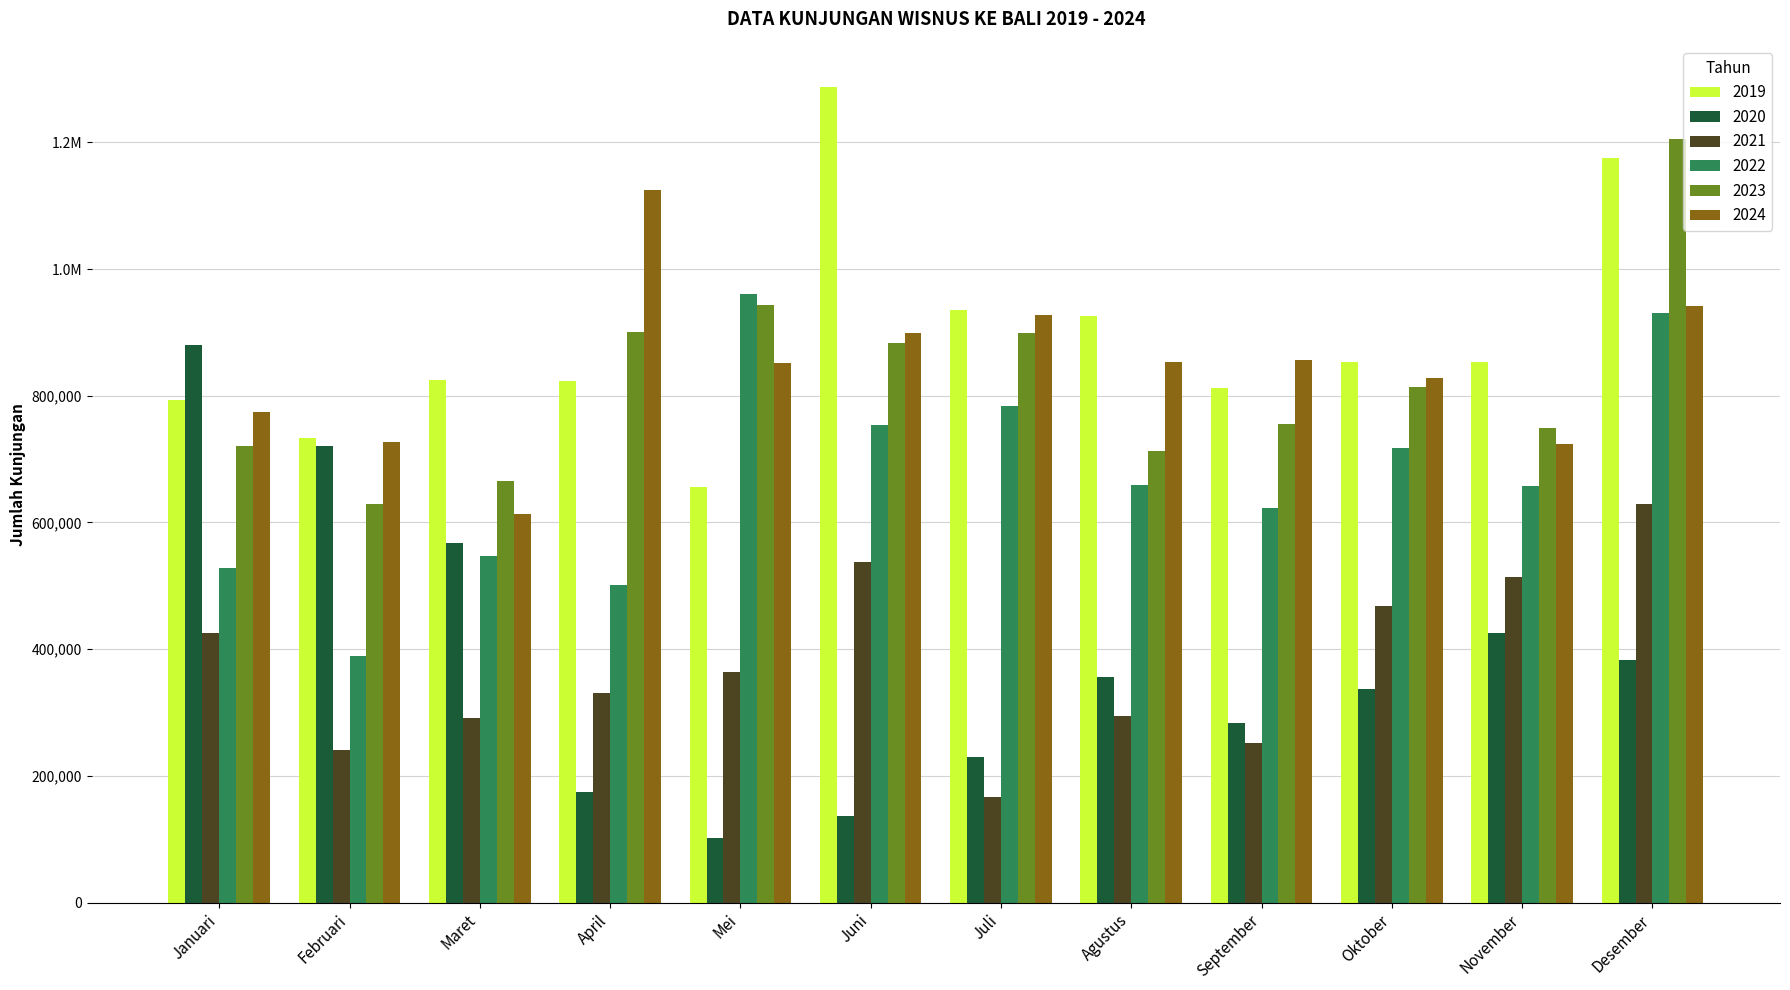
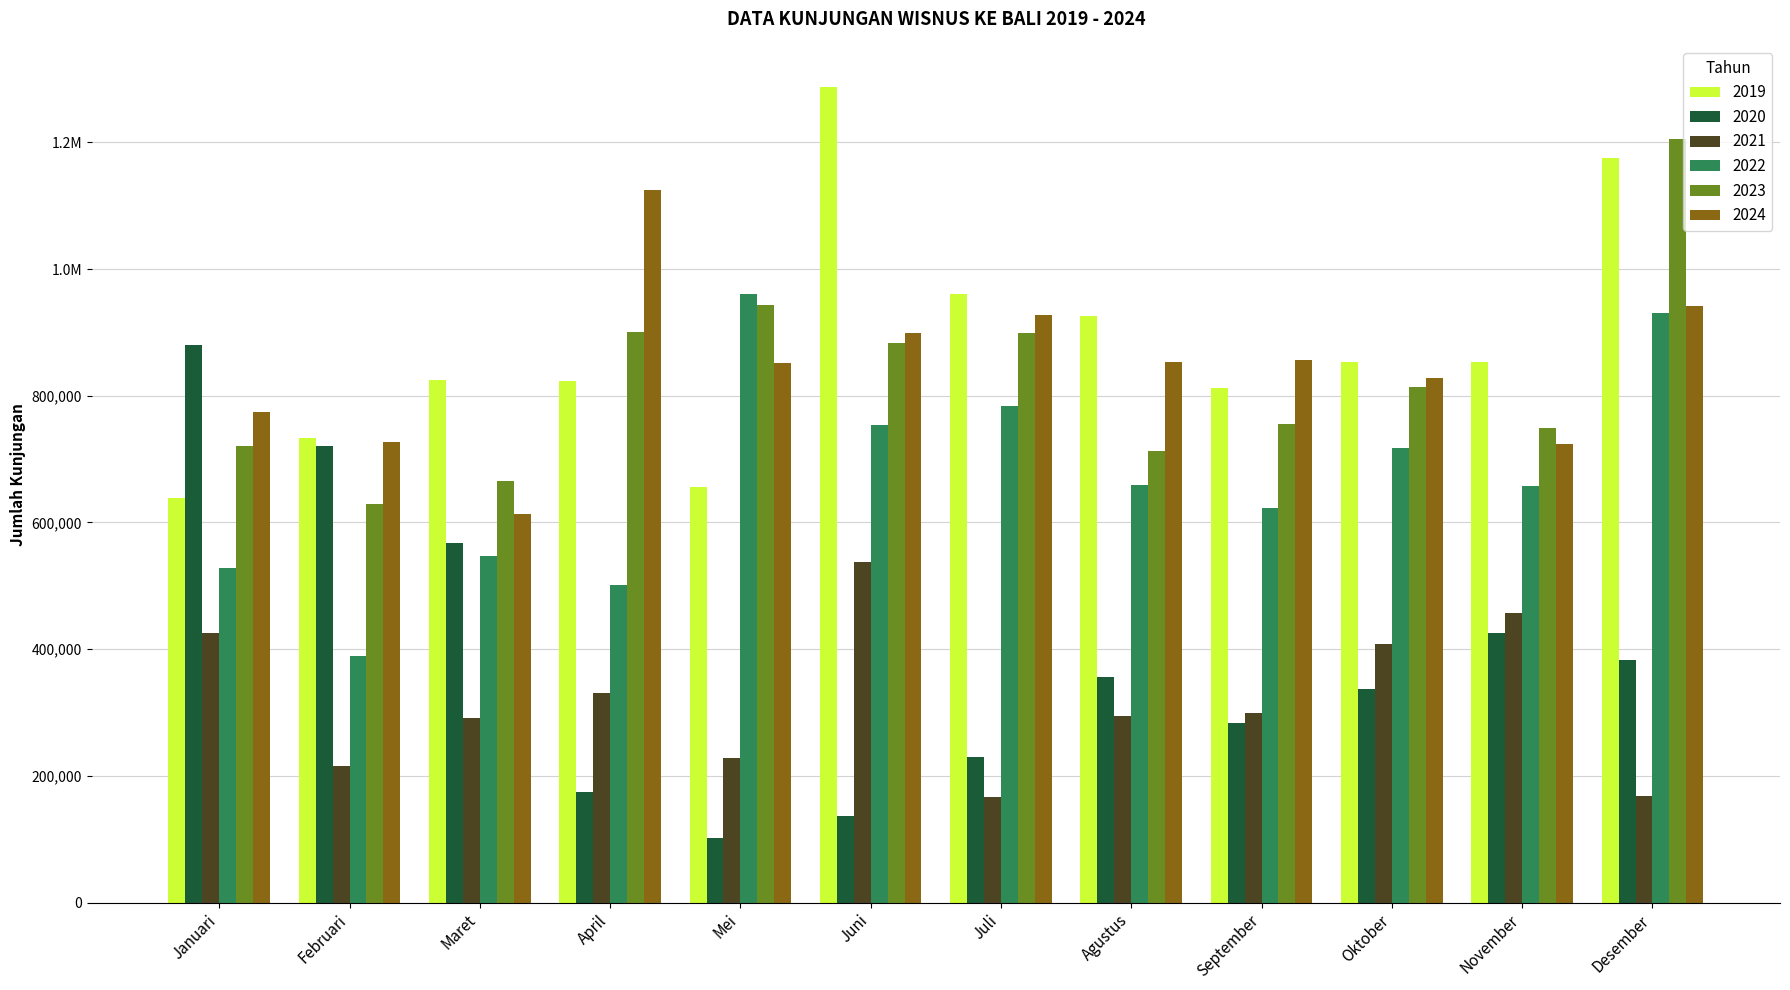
2019, Januari: 790,000 -> 640,000
2021, Februari: 240,000 -> 220,000
2021, Mei: 360,000 -> 230,000
2019, Juli: 940,000 -> 960,000
2021, September: 250,000 -> 300,000
2021, Oktober: 470,000 -> 410,000
2021, November: 510,000 -> 460,000
2021, Desember: 630,000 -> 170,000
